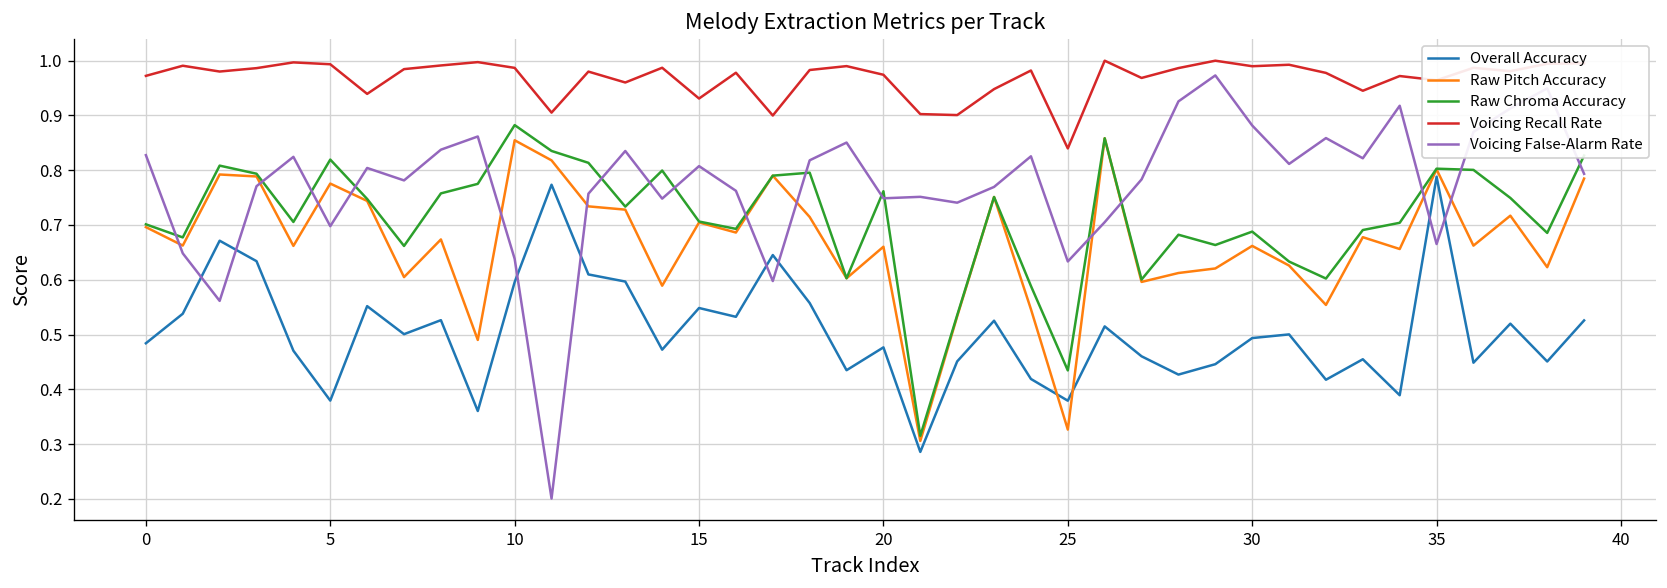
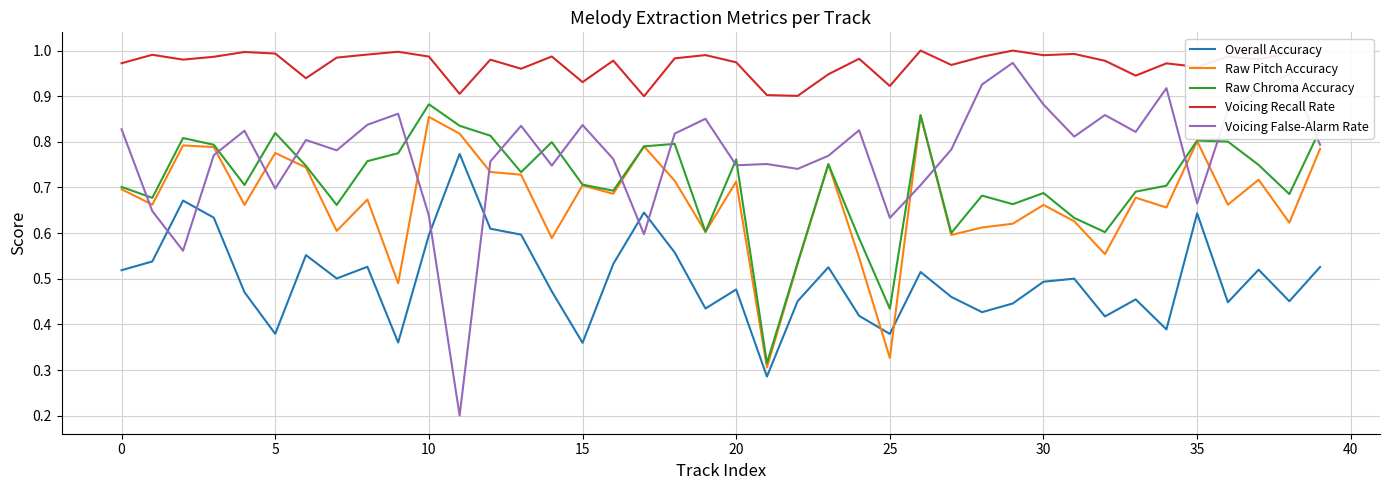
Overall Accuracy, 0: 0.48 -> 0.52
Overall Accuracy, 15: 0.55 -> 0.36
Voicing False-Alarm Rate, 15: 0.81 -> 0.84
Raw Pitch Accuracy, 20: 0.66 -> 0.71
Voicing Recall Rate, 25: 0.84 -> 0.92
Overall Accuracy, 35: 0.79 -> 0.64
